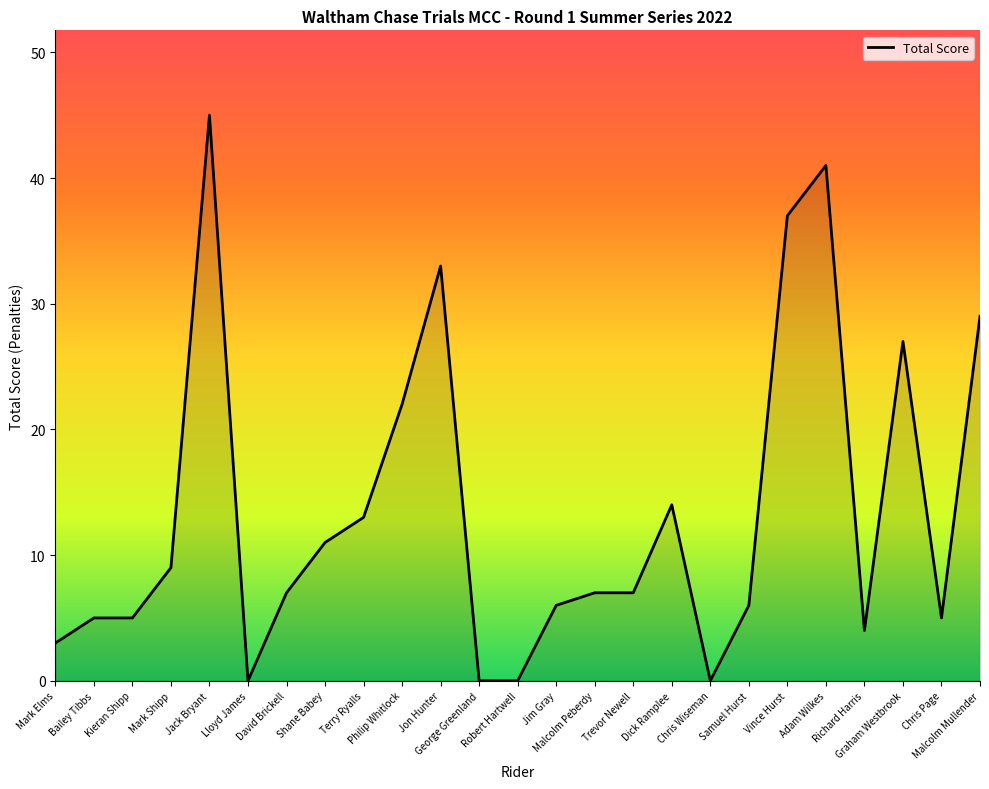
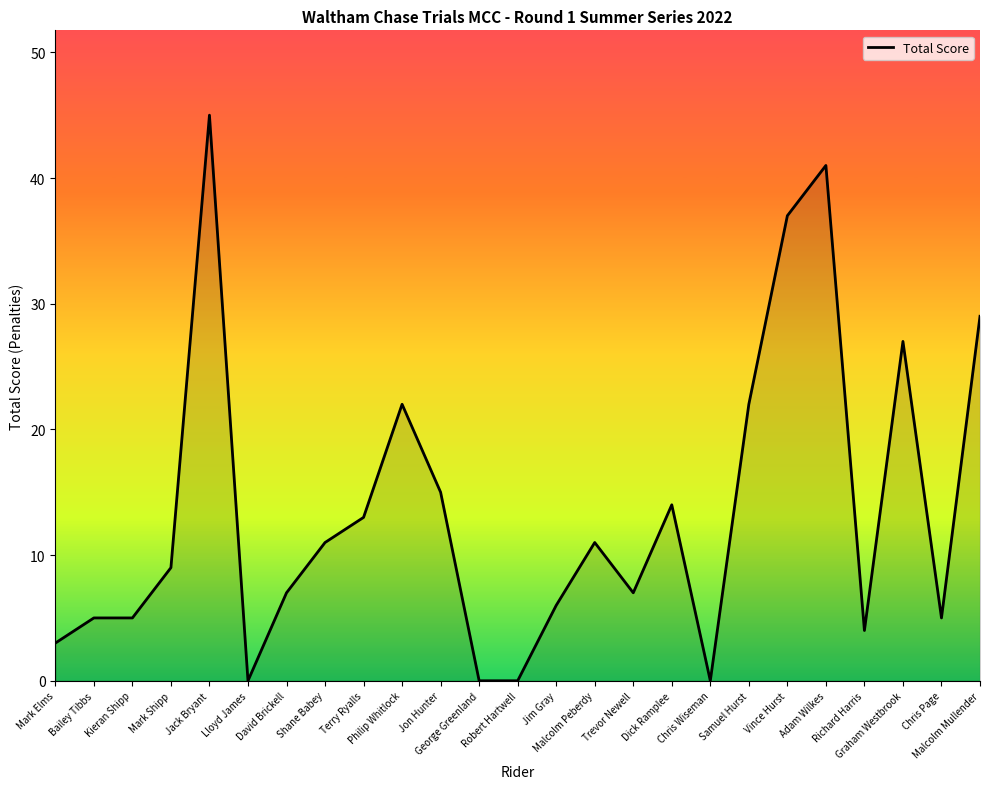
Jon Hunter: 33 -> 15
Malcolm Peberdy: 7 -> 11
Samuel Hurst: 6 -> 22
